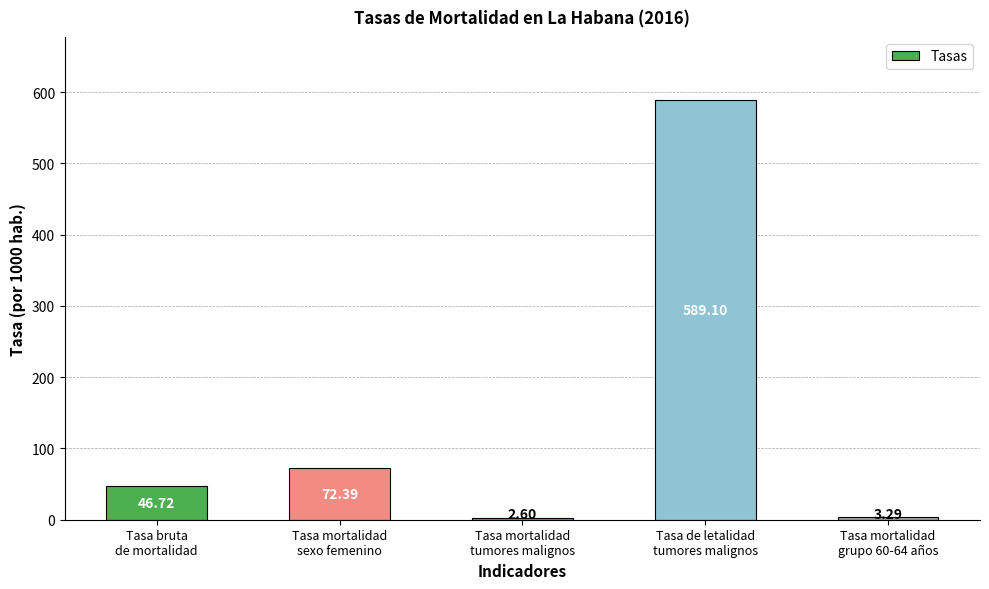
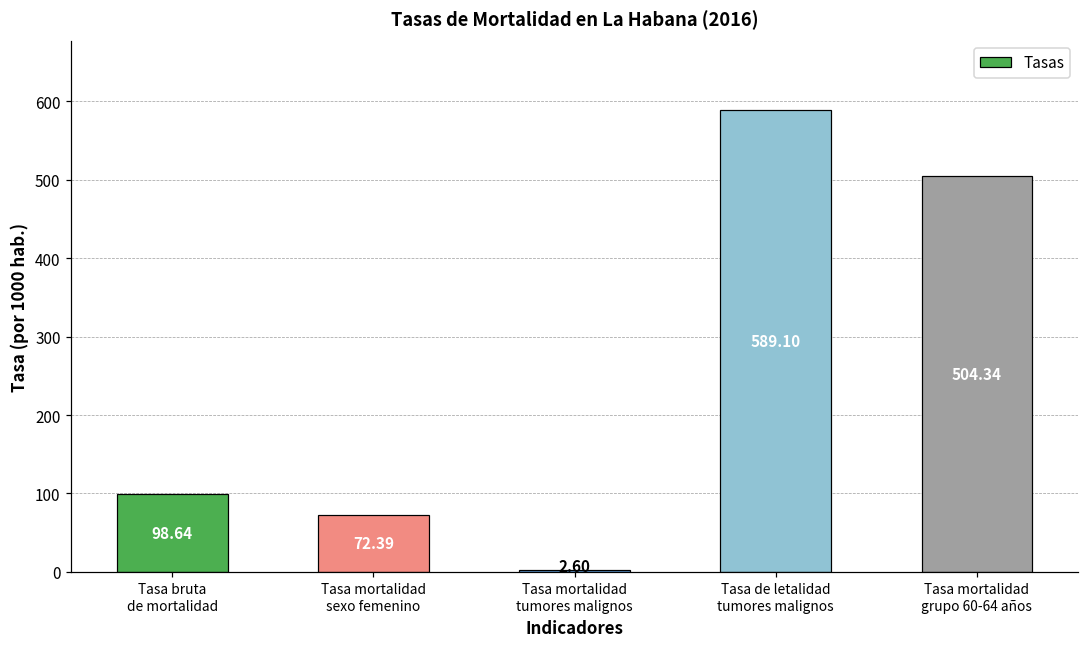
Tasa bruta de mortalidad: 46.72 -> 98.64
Tasa mortalidad grupo 60-64 años: 3.29 -> 504.34
